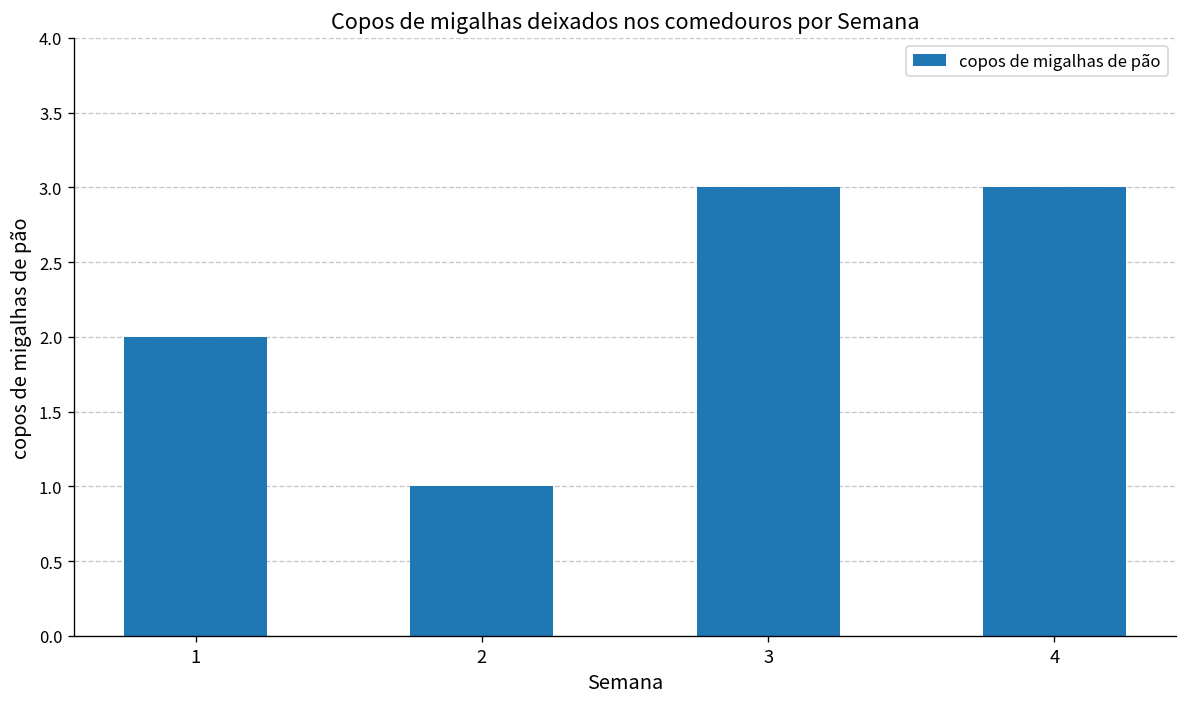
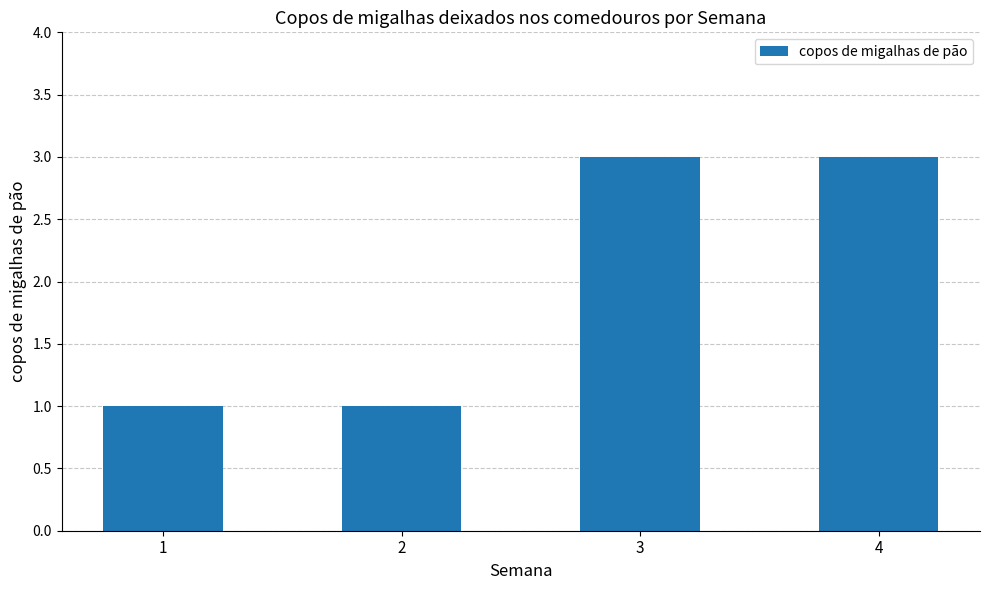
1: 2 -> 1
